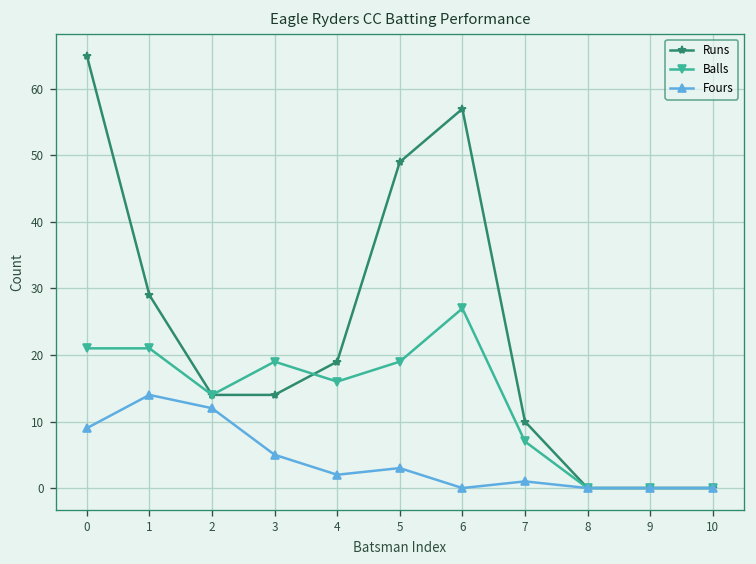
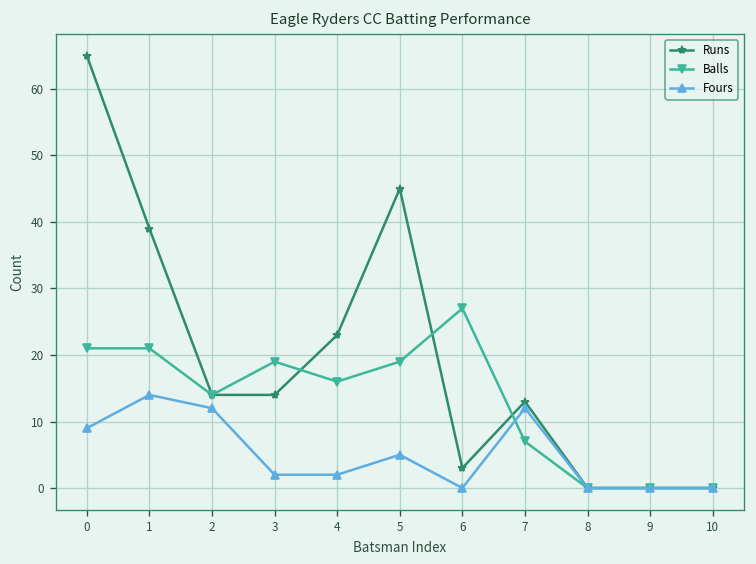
Runs, 1: 29 -> 39
Fours, 3: 5 -> 2
Runs, 4: 19 -> 23
Runs, 5: 49 -> 45
Fours, 5: 3 -> 5
Runs, 6: 57 -> 3
Runs, 7: 10 -> 13
Fours, 7: 1 -> 12
